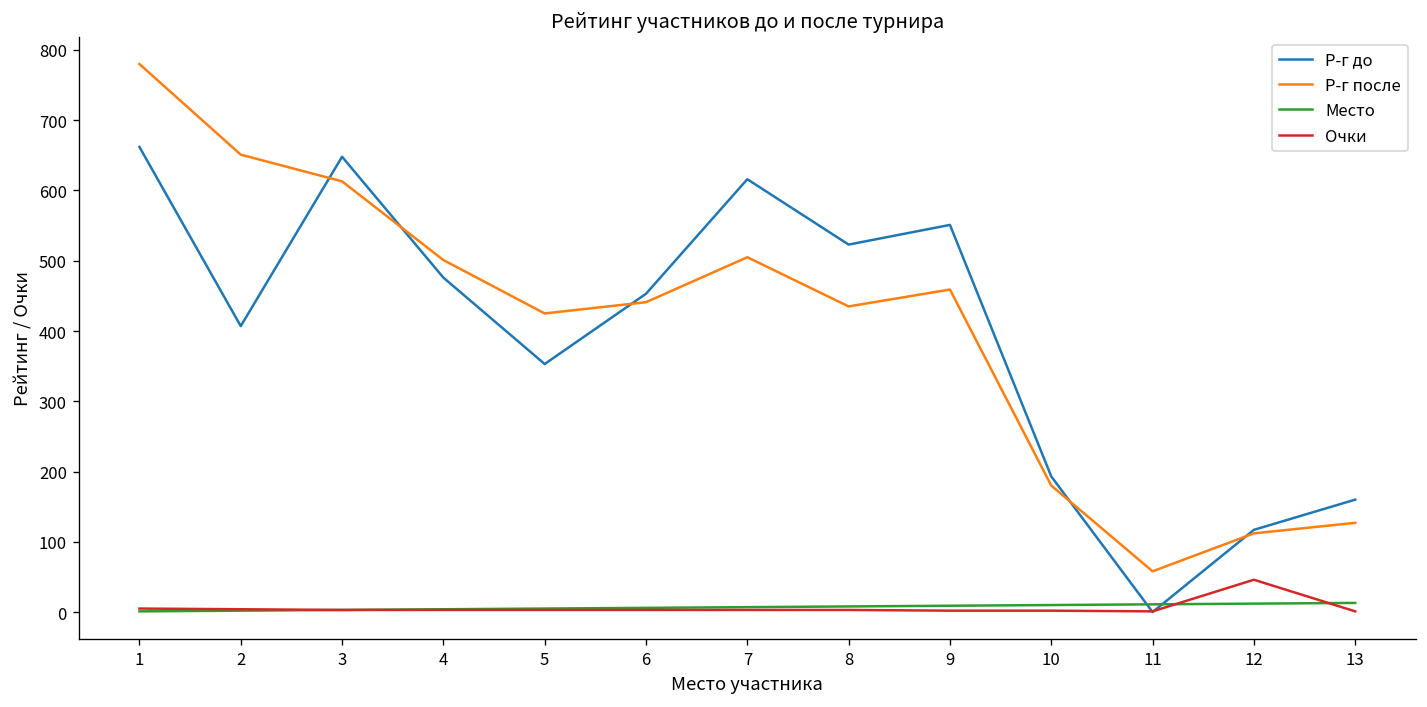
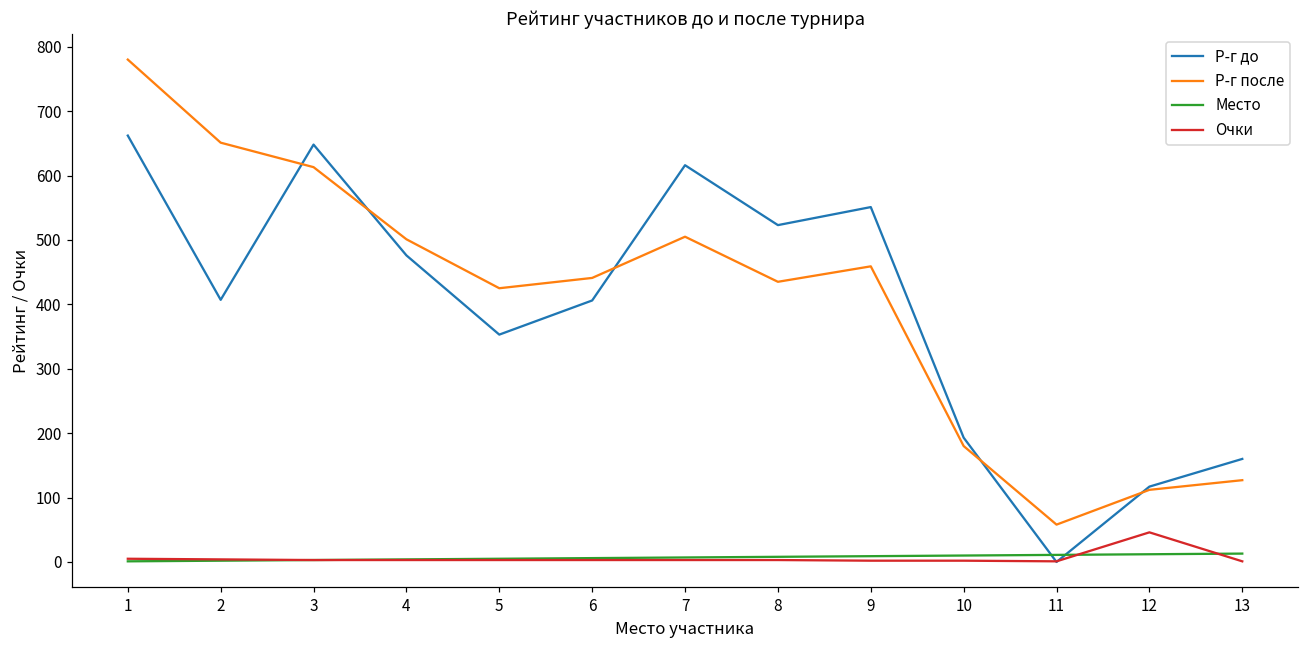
Р-г до, 6: 450 -> 410
